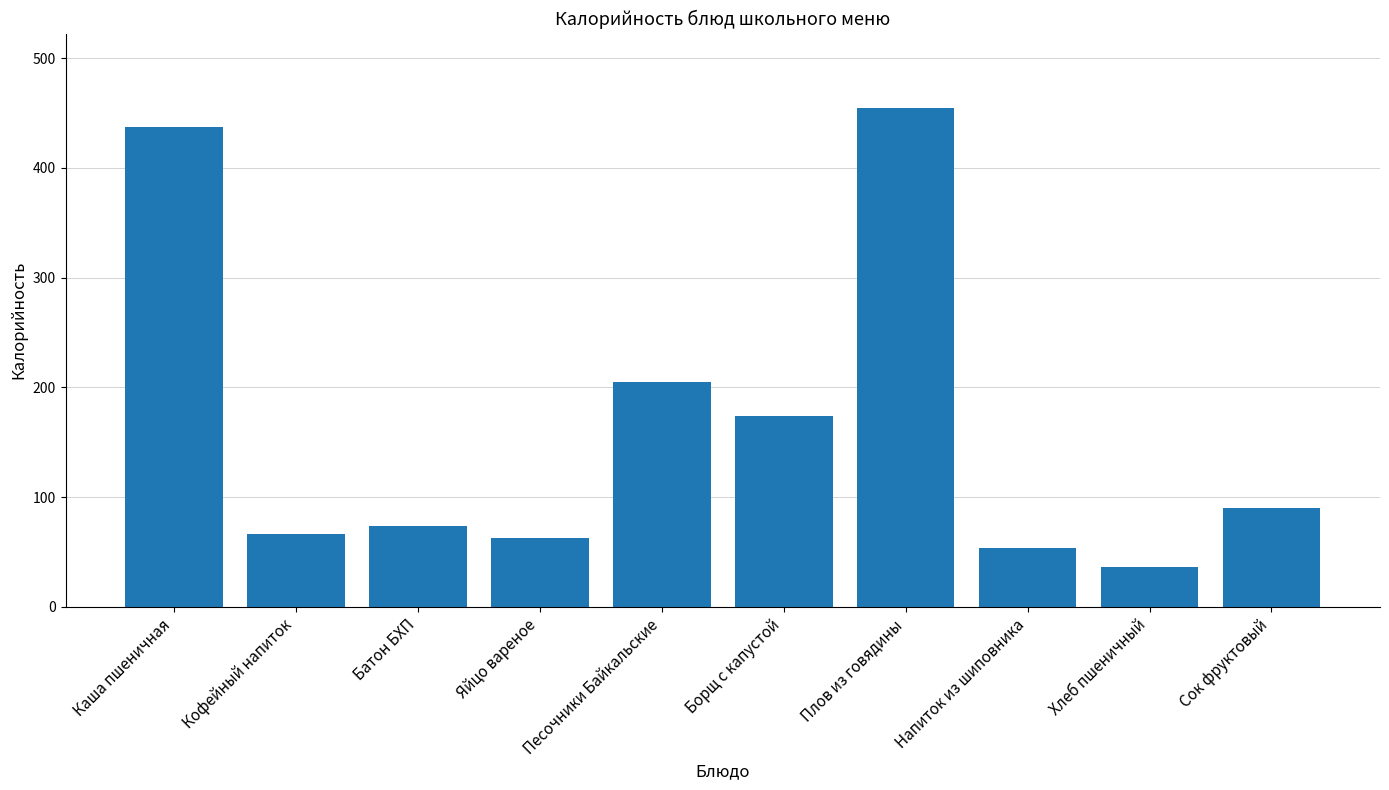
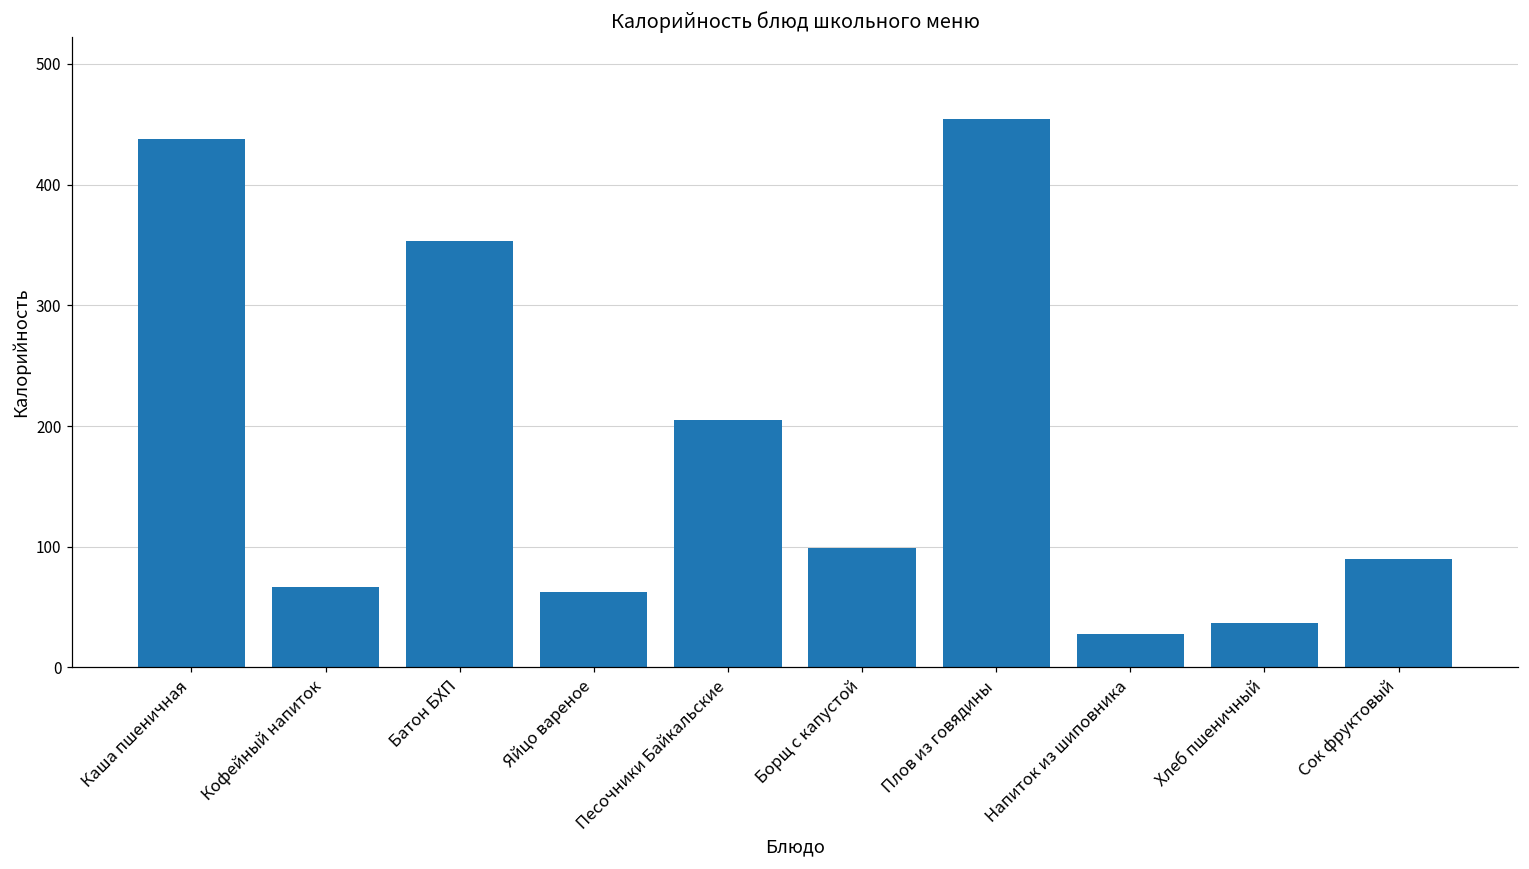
Батон БХП: 73 -> 354
Борщ с капустой: 174 -> 99
Напиток из шиповника: 54 -> 28
